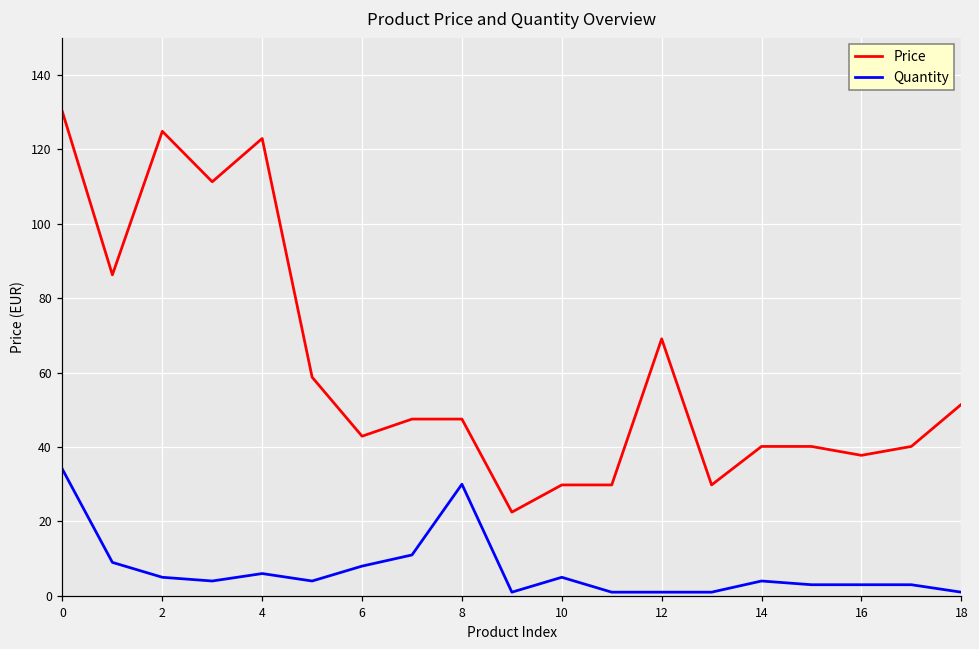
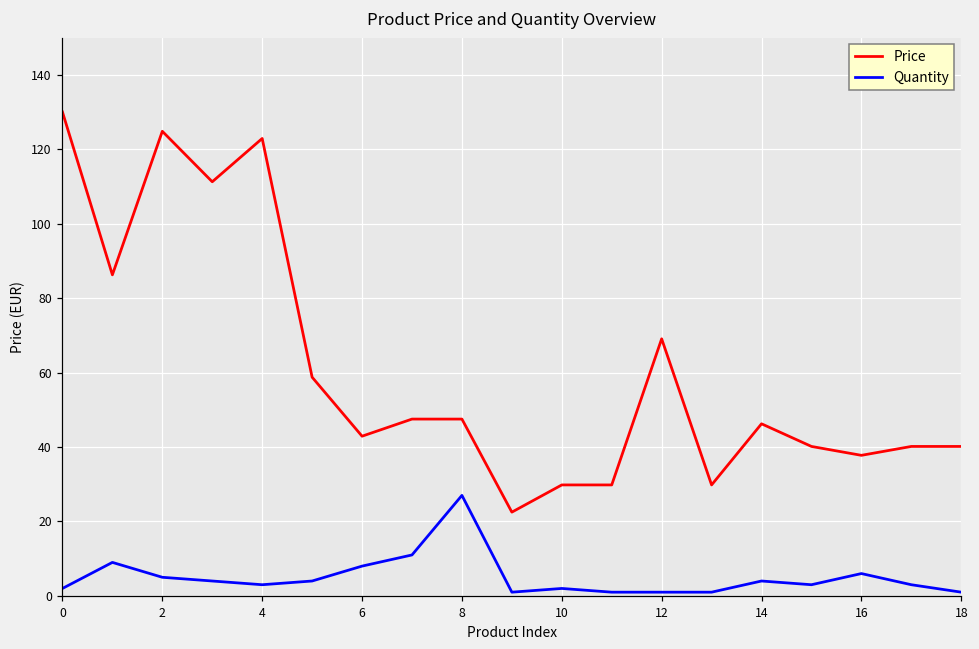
Quantity, 0: 34 -> 2
Quantity, 4: 6 -> 3
Quantity, 8: 30 -> 27
Quantity, 10: 5 -> 2
Price, 14: 40 -> 46
Quantity, 16: 3 -> 6
Price, 18: 51 -> 40
